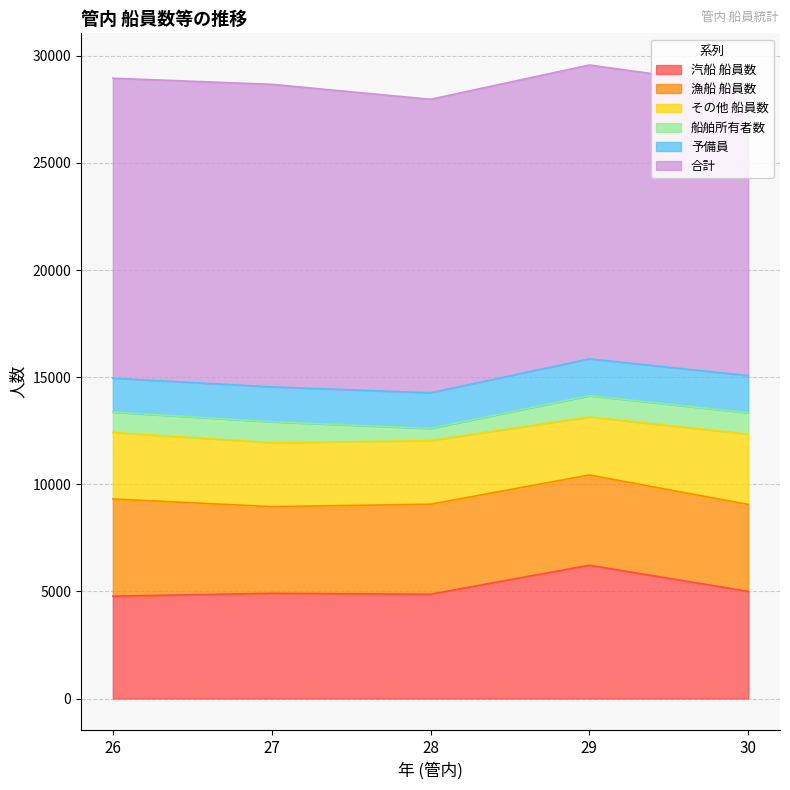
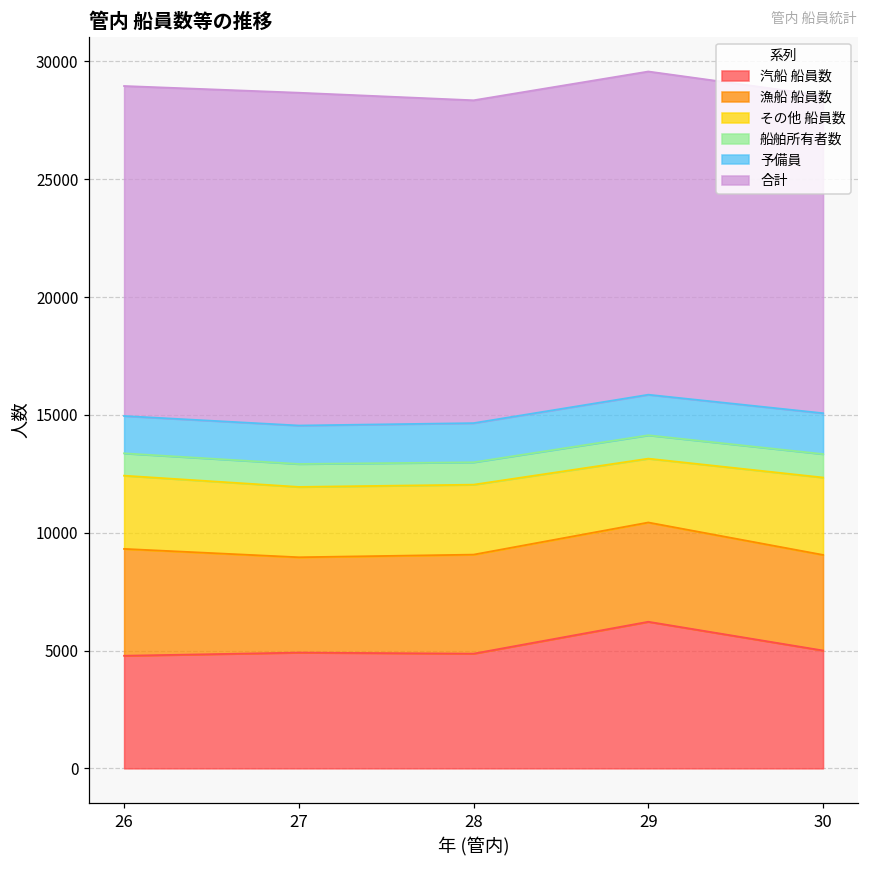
船舶所有者数, 28: 600 -> 1000
